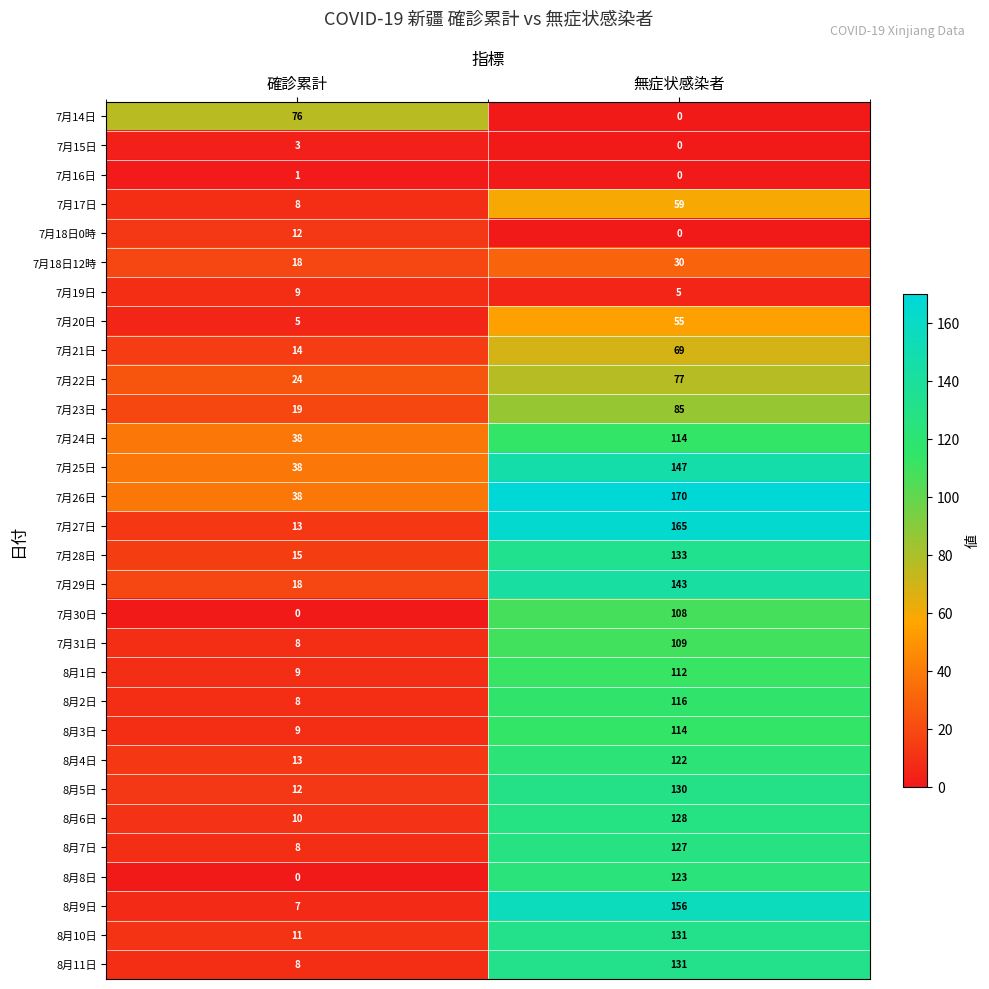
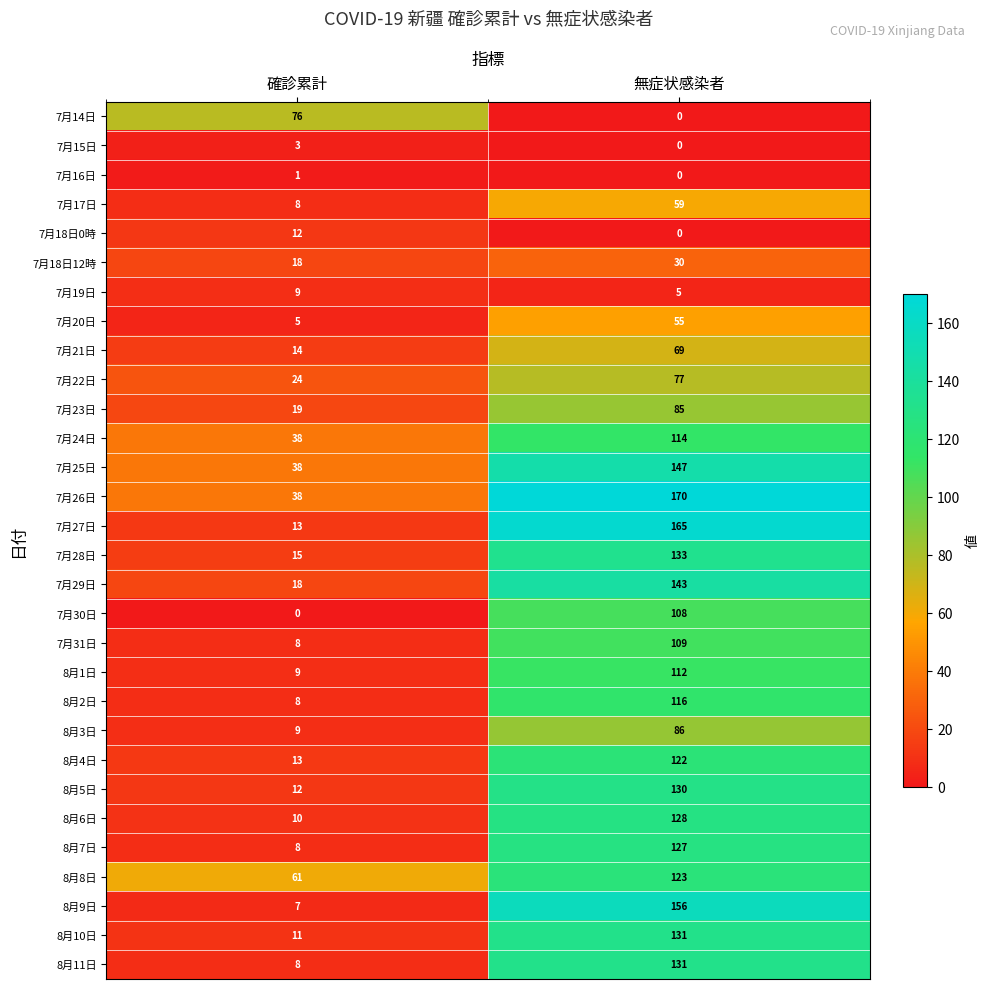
8月3日, 無症状感染者: 114 -> 86
8月8日, 確診累計: 0 -> 61
